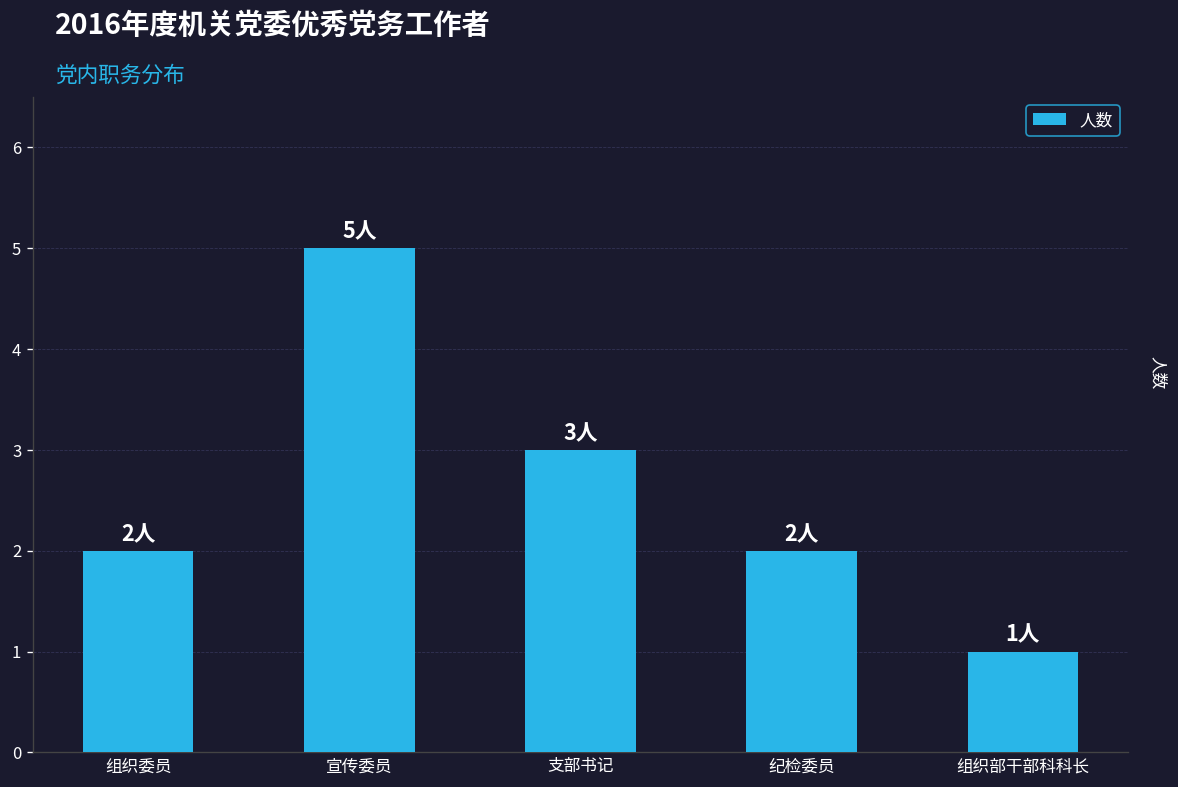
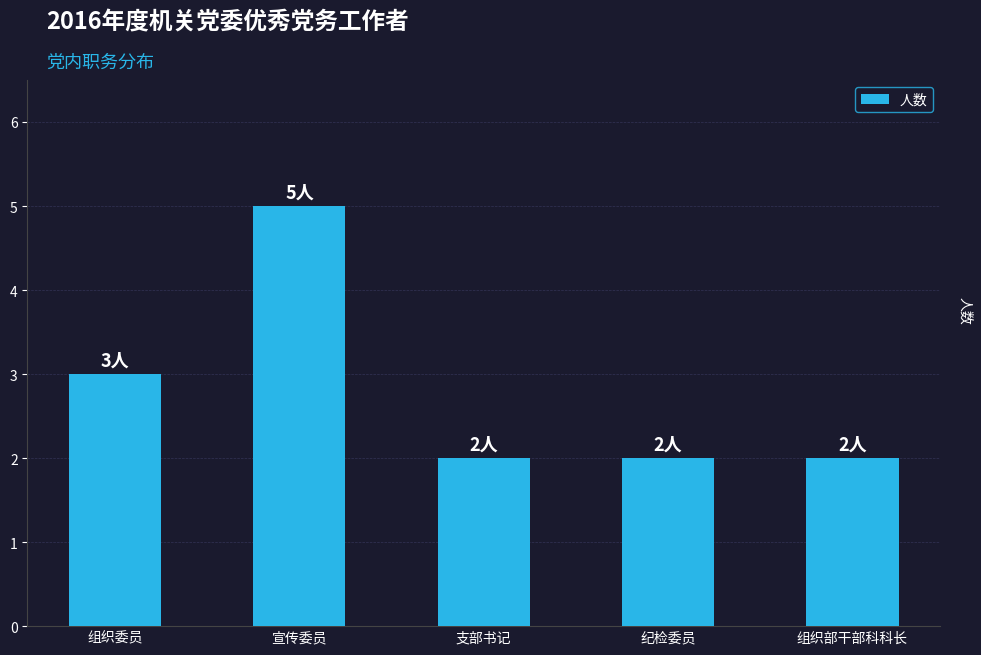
组织委员: 2人 -> 3人
支部书记: 3人 -> 2人
组织部干部科科长: 1人 -> 2人
